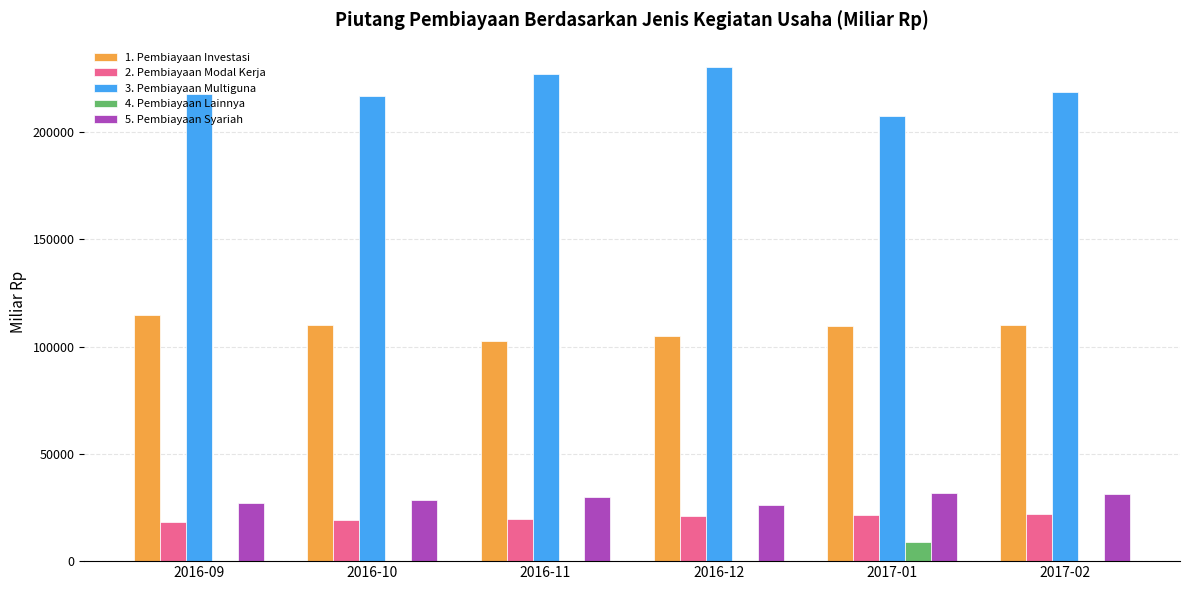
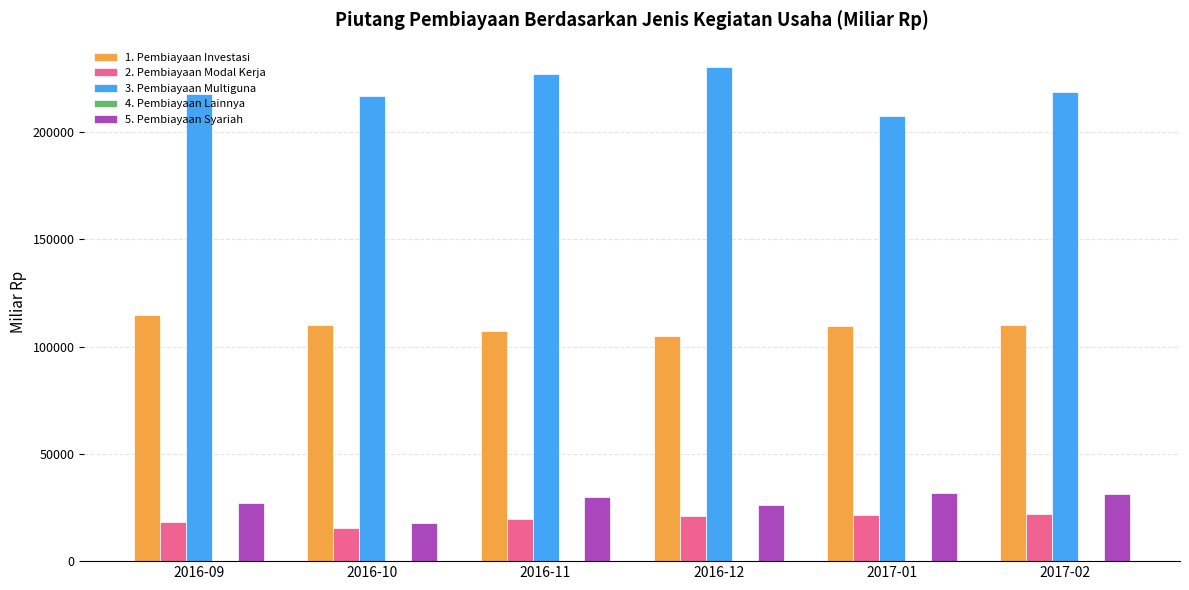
2. Pembiayaan Modal Kerja, 2016-10: 19000 -> 15000
5. Pembiayaan Syariah, 2016-10: 28000 -> 18000
1. Pembiayaan Investasi, 2016-11: 102000 -> 107000
4. Pembiayaan Lainnya, 2017-01: 9000 -> 0
